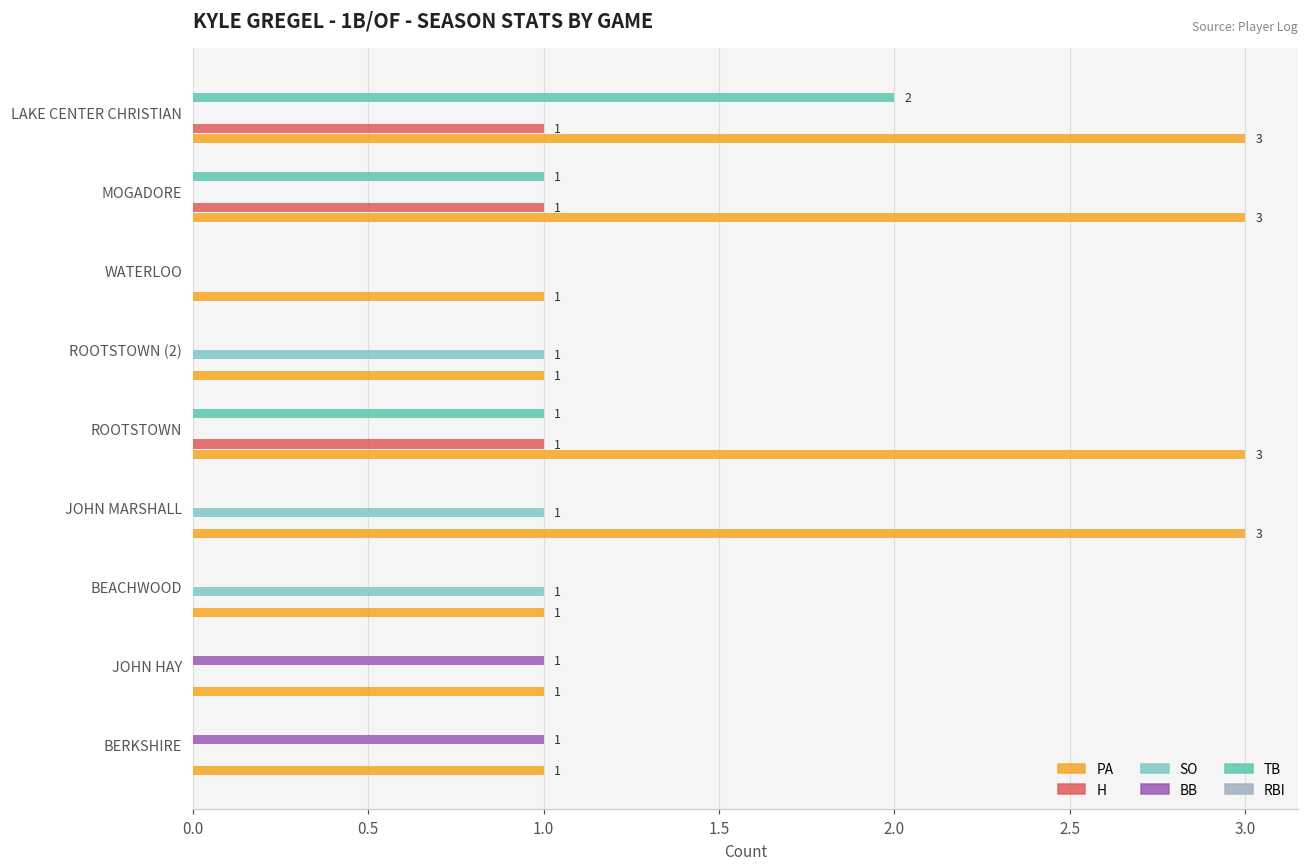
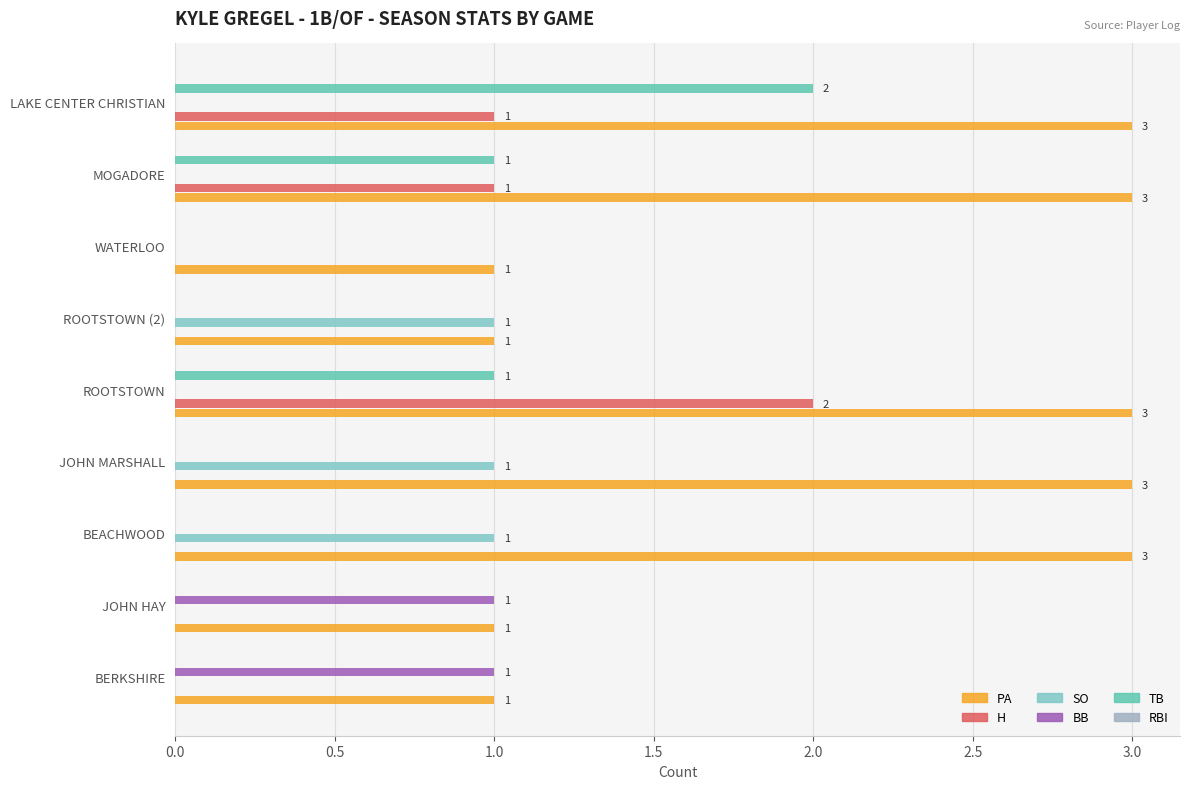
H, ROOTSTOWN: 1 -> 2
PA, BEACHWOOD: 1 -> 3
